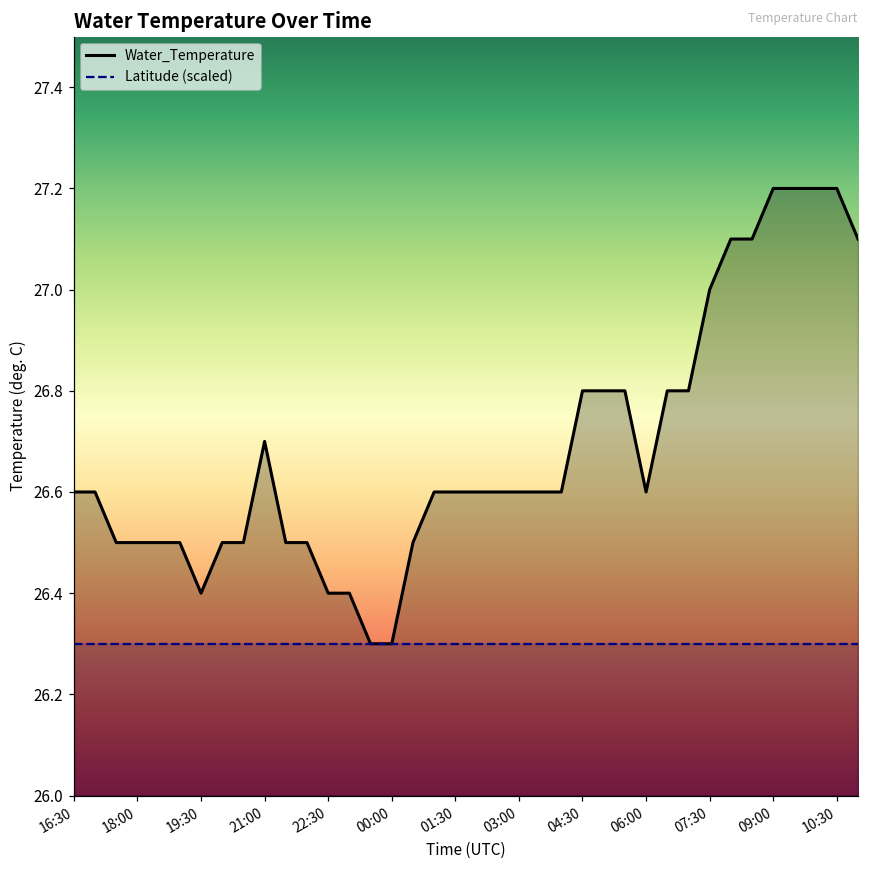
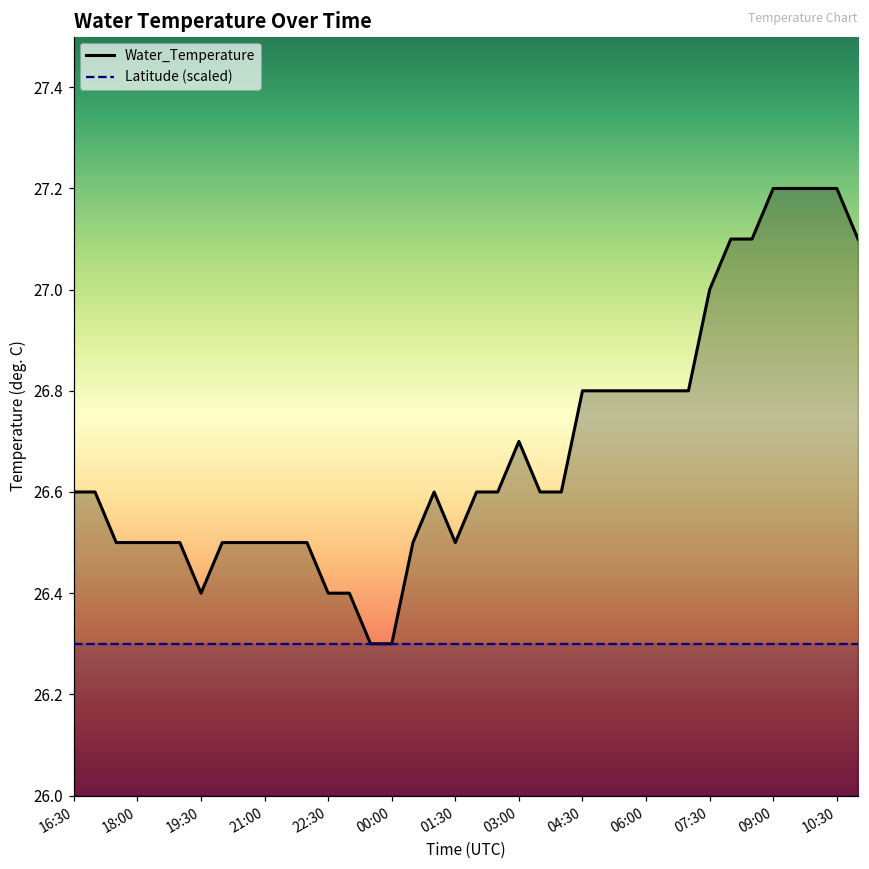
Water_Temperature, 21:00: 26.7 -> 26.5
Water_Temperature, 01:30: 26.6 -> 26.5
Water_Temperature, 03:00: 26.6 -> 26.7
Water_Temperature, 06:00: 26.6 -> 26.8
